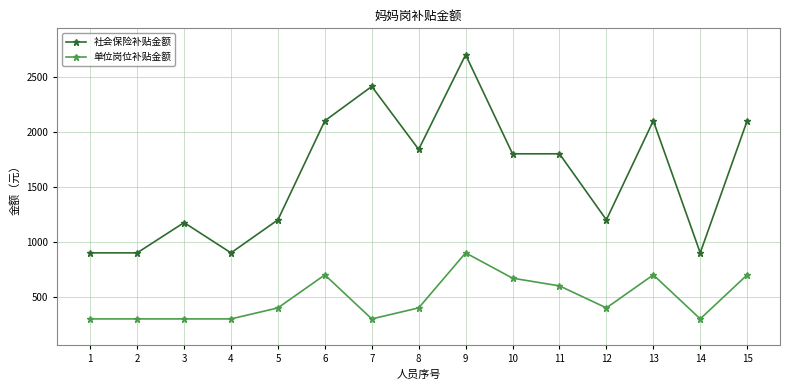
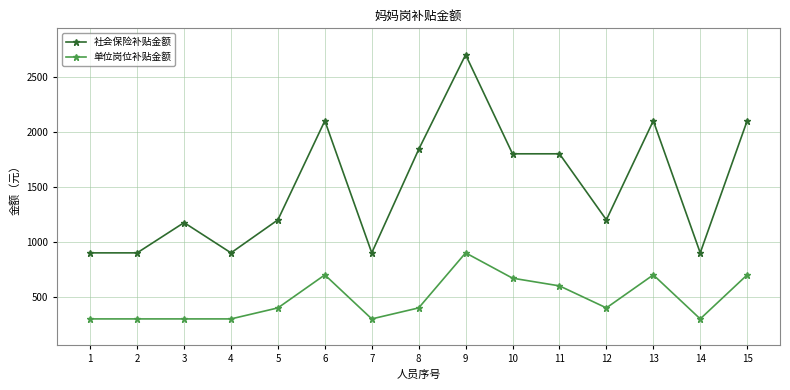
社会保险补贴金额, 7: 2410 -> 900
